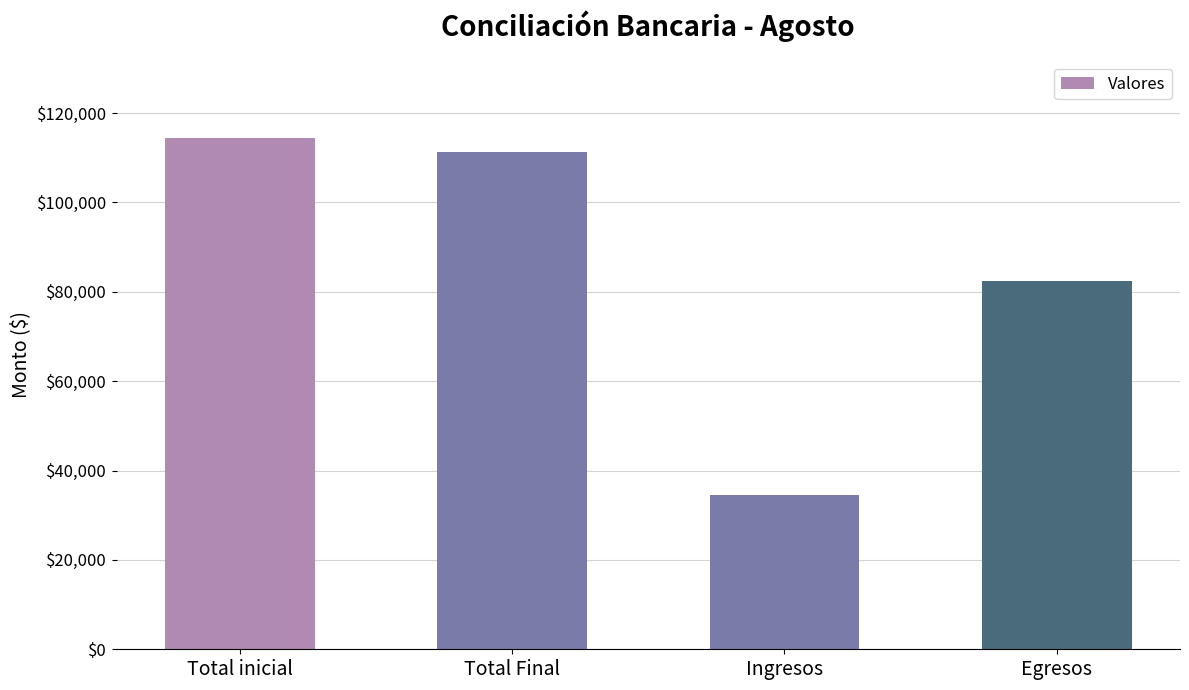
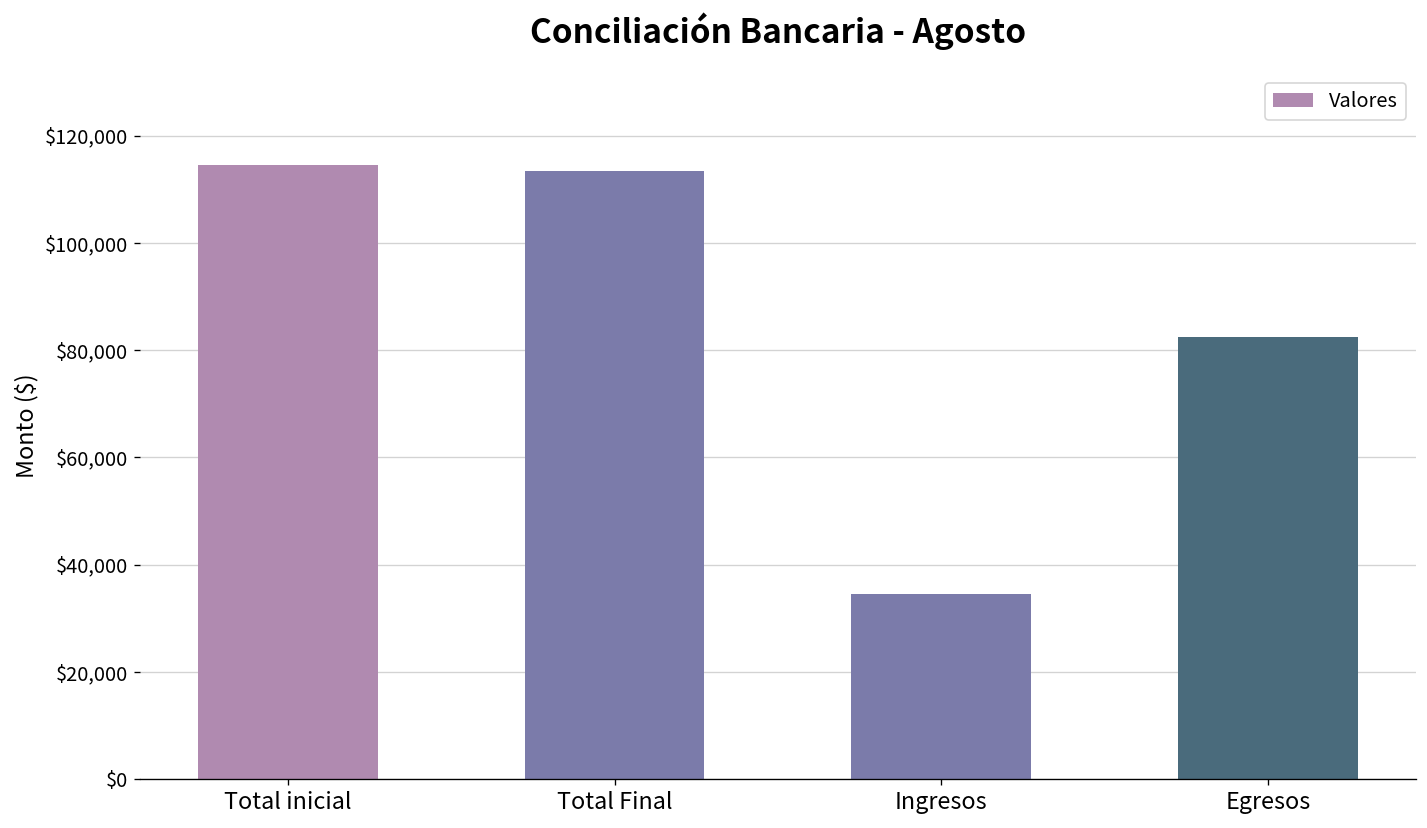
Total Final: $111,000 -> $113,000
